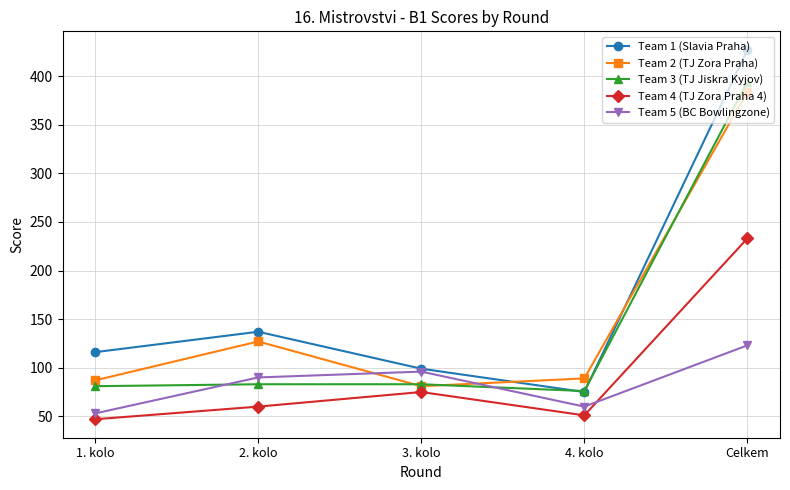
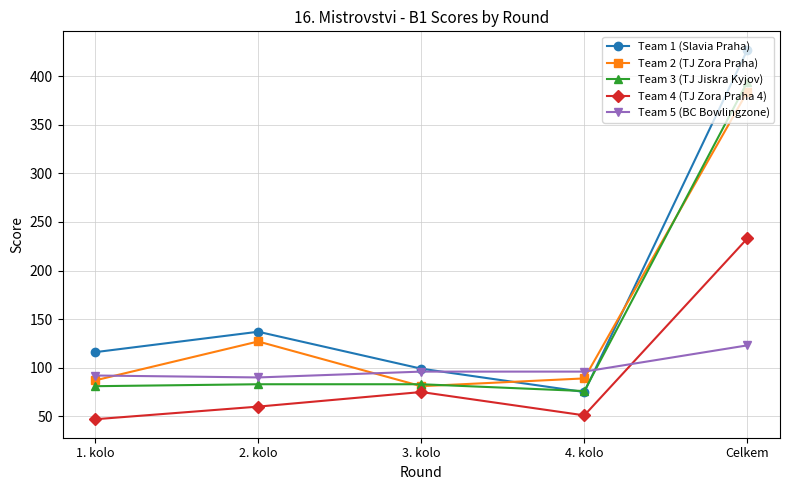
Team 5 (BC Bowlingzone), 1. kolo: 50 -> 90
Team 5 (BC Bowlingzone), 4. kolo: 60 -> 100
